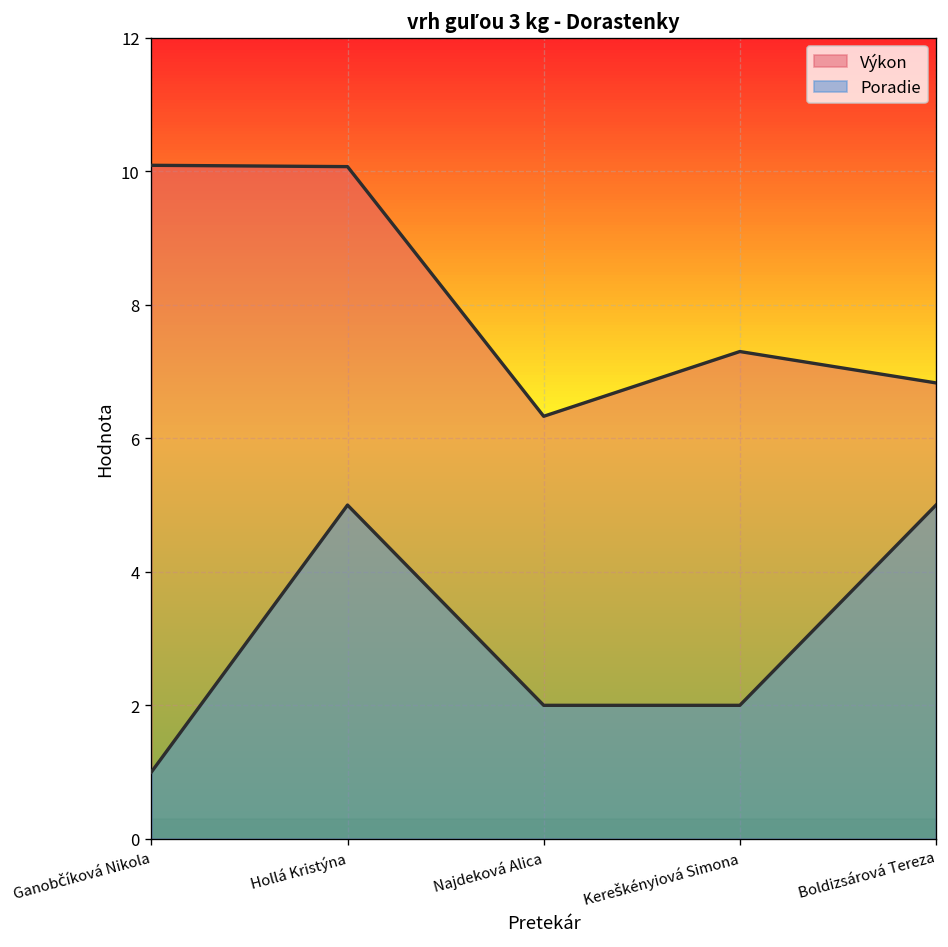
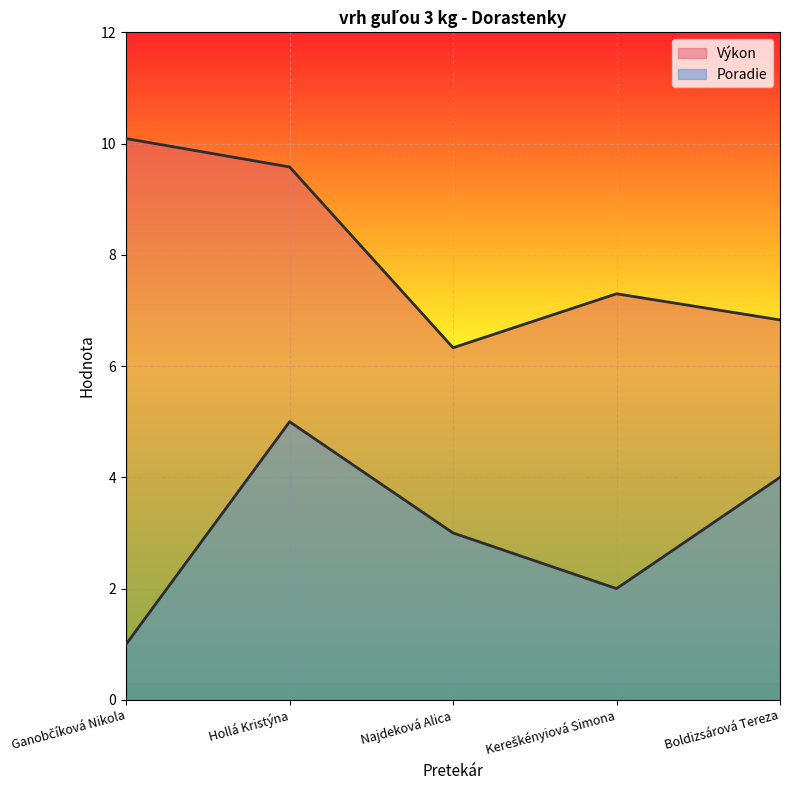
Výkon, Hollá Kristýna: 10.1 -> 9.6
Poradie, Najdeková Alica: 2 -> 3
Poradie, Boldizsárová Tereza: 5 -> 4
